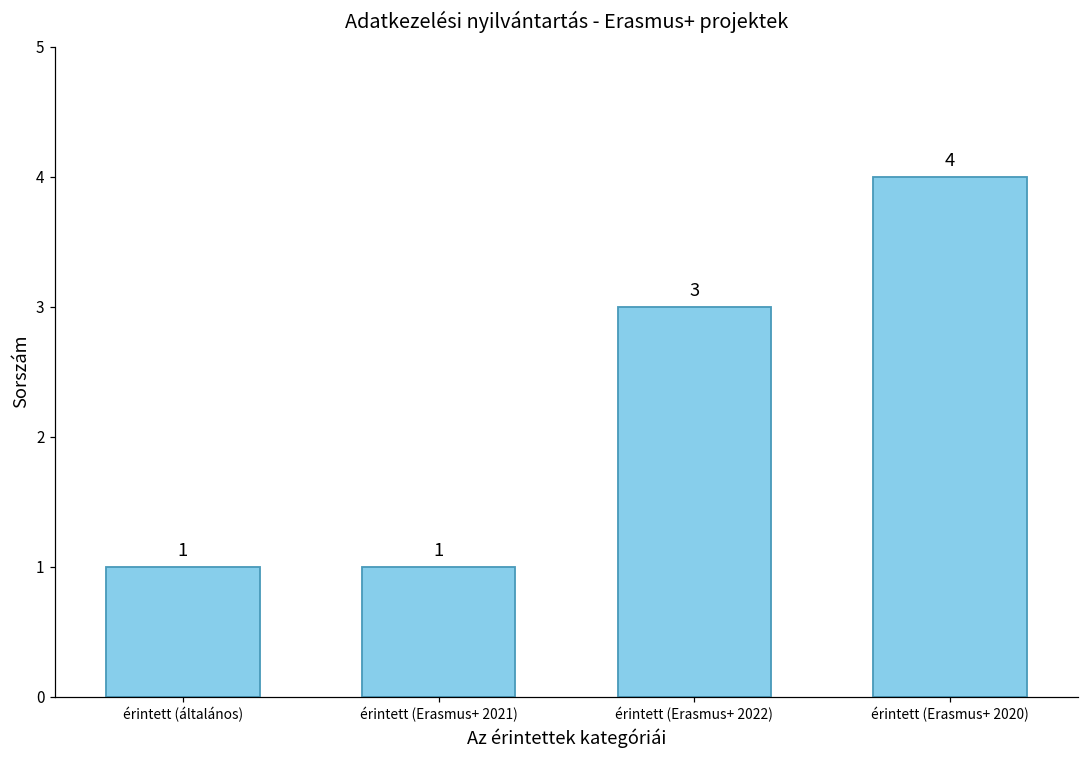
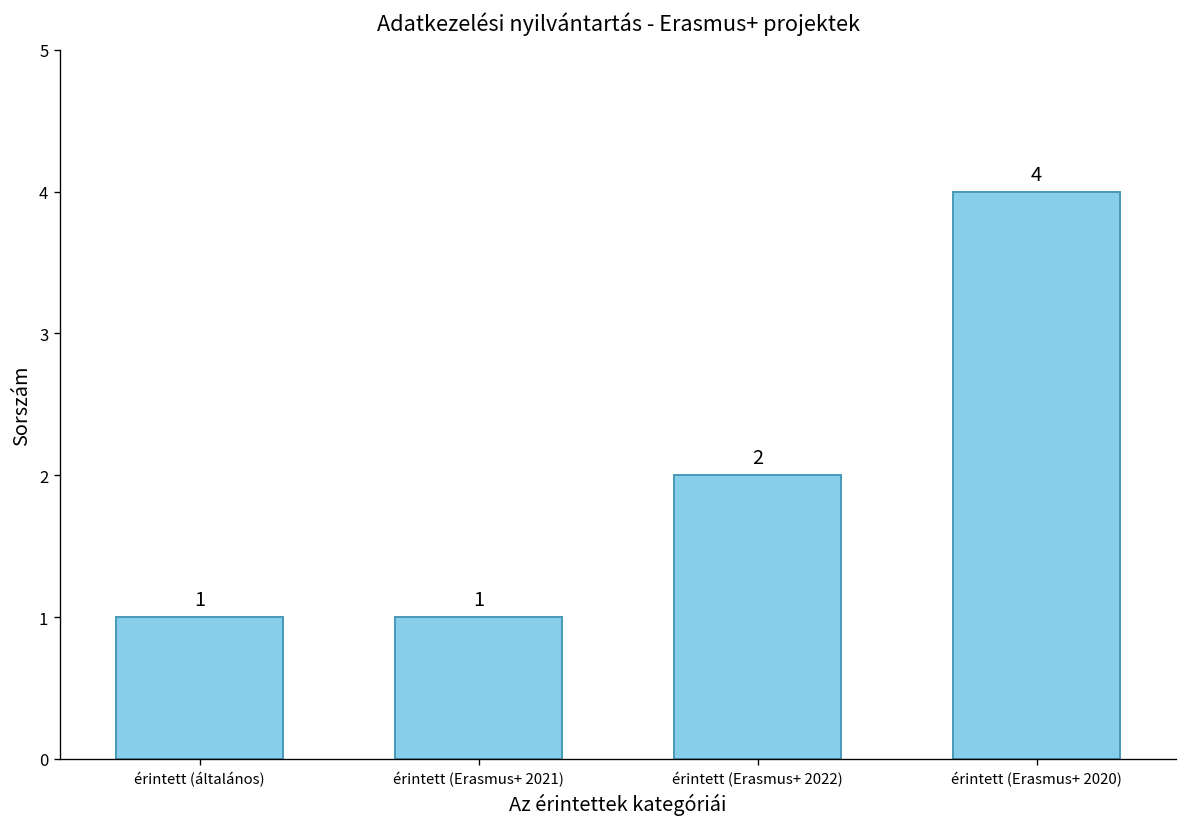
érintett (Erasmus+ 2022): 3 -> 2
